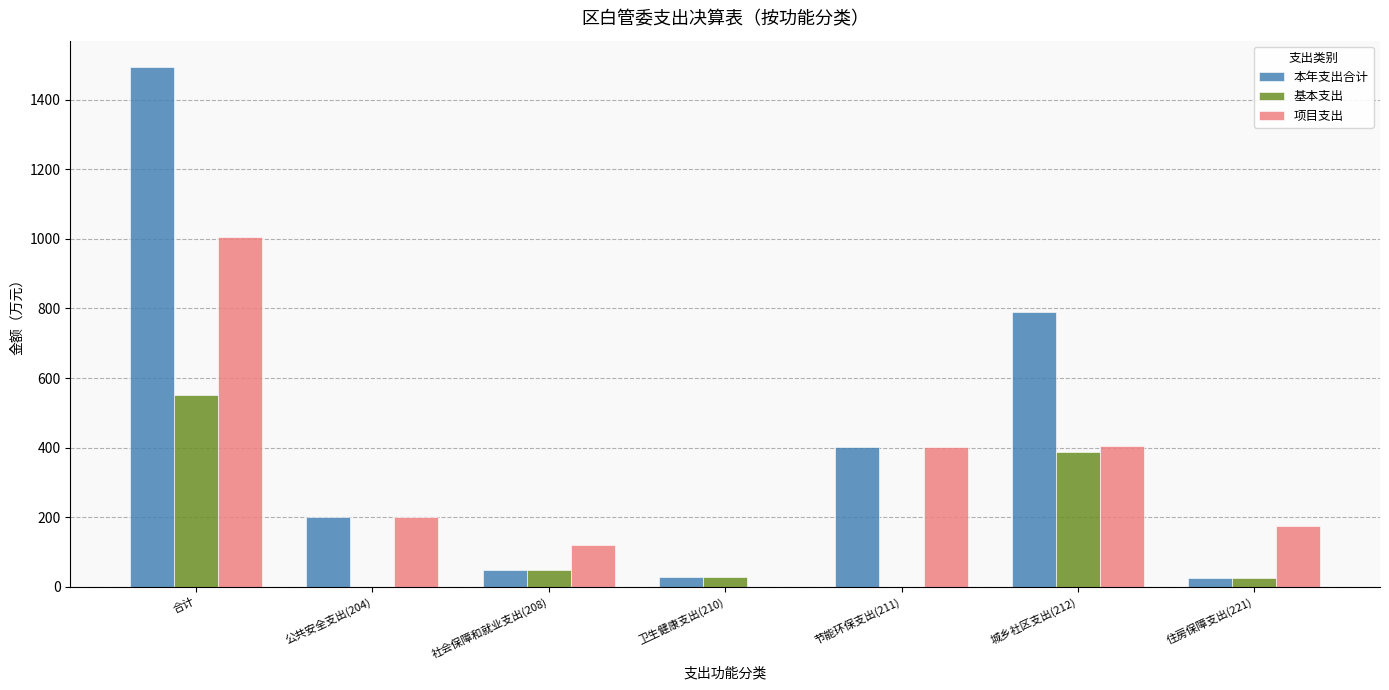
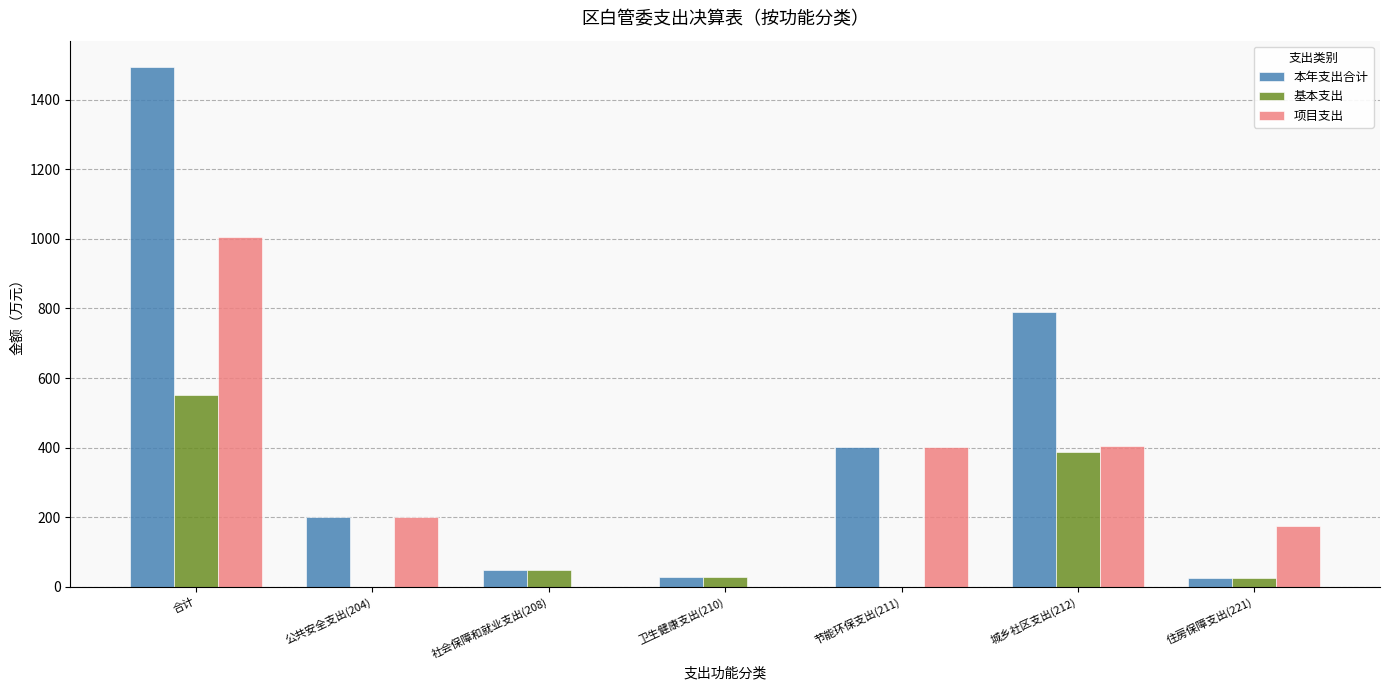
项目支出, 社会保障和就业支出(208): 120 -> 0
